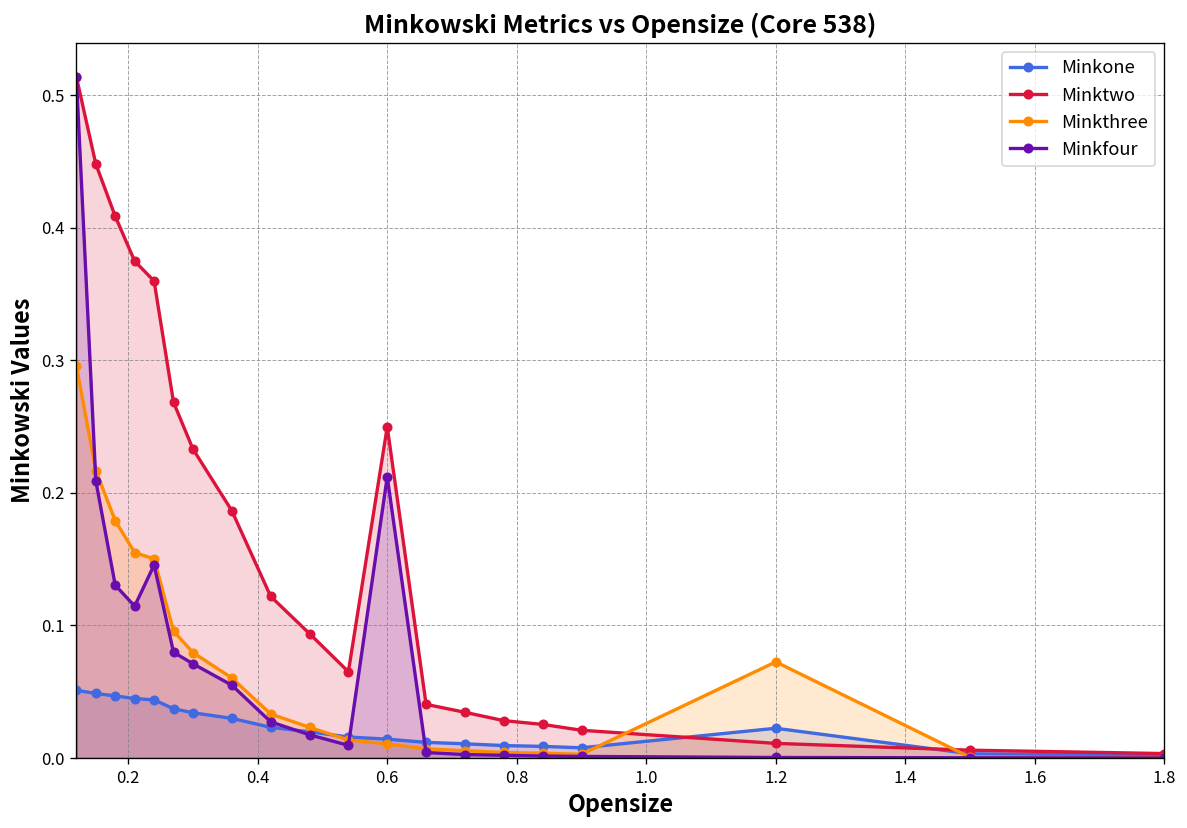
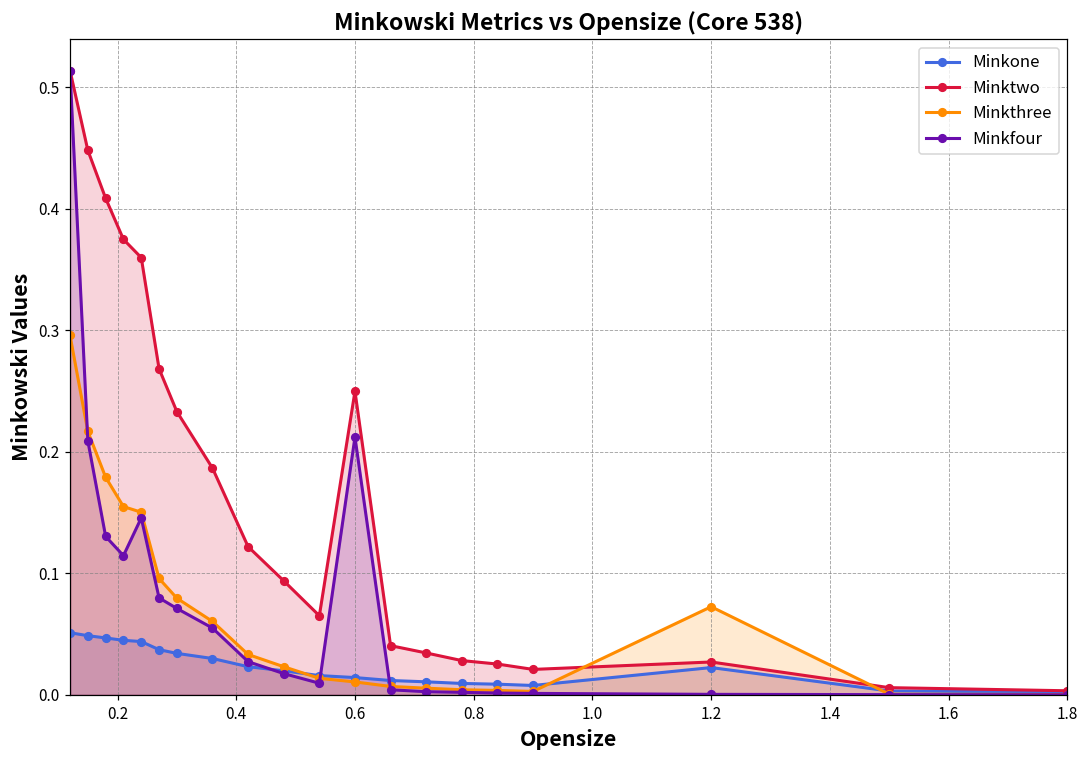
Minktwo, 1.2: 0.011 -> 0.027
